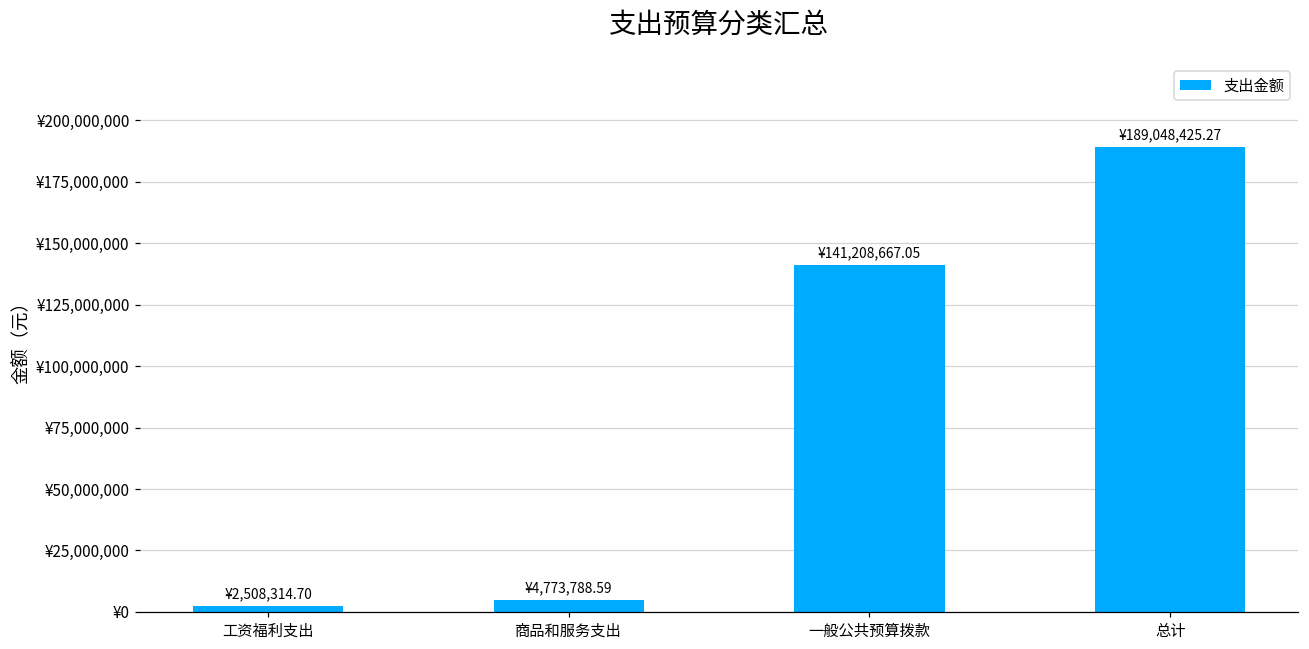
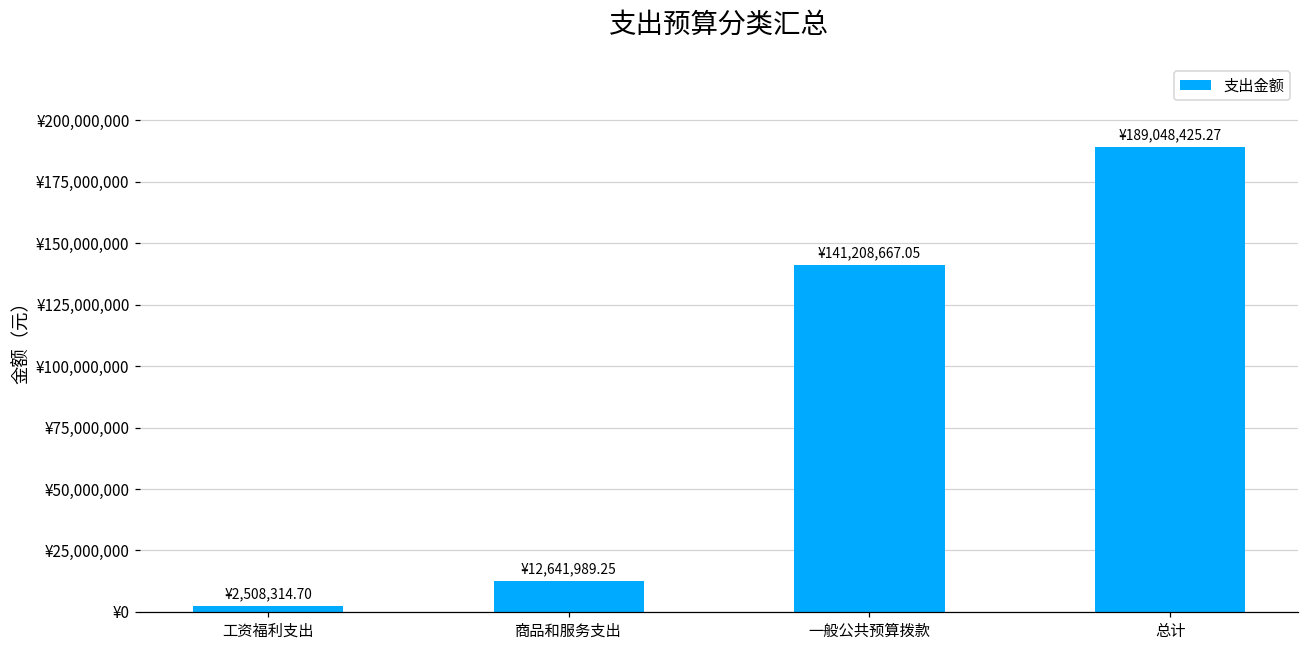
商品和服务支出: ¥4,773,788.59 -> ¥12,641,989.25
